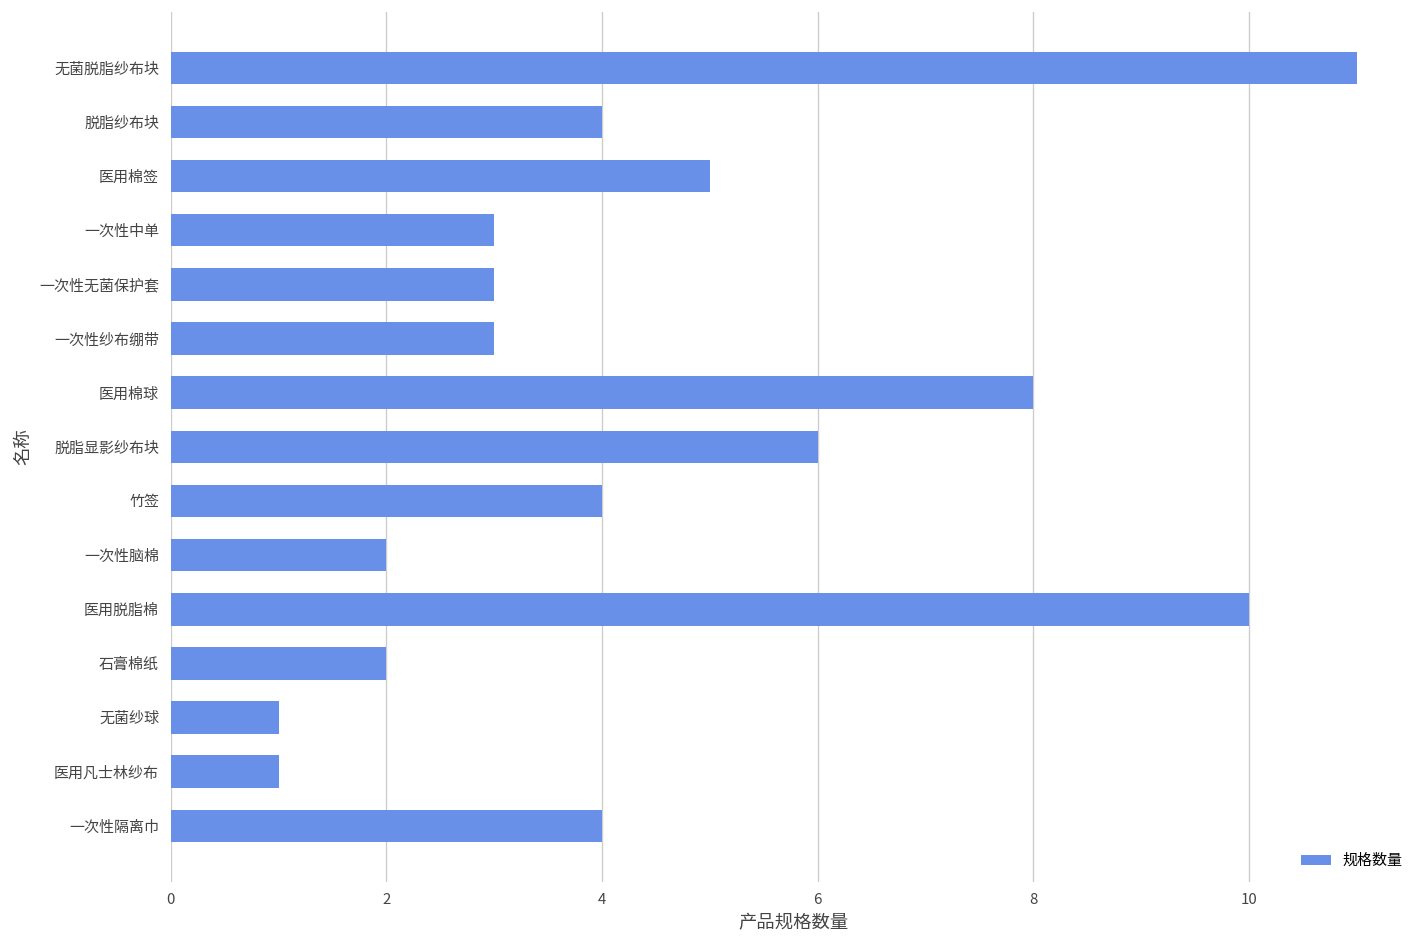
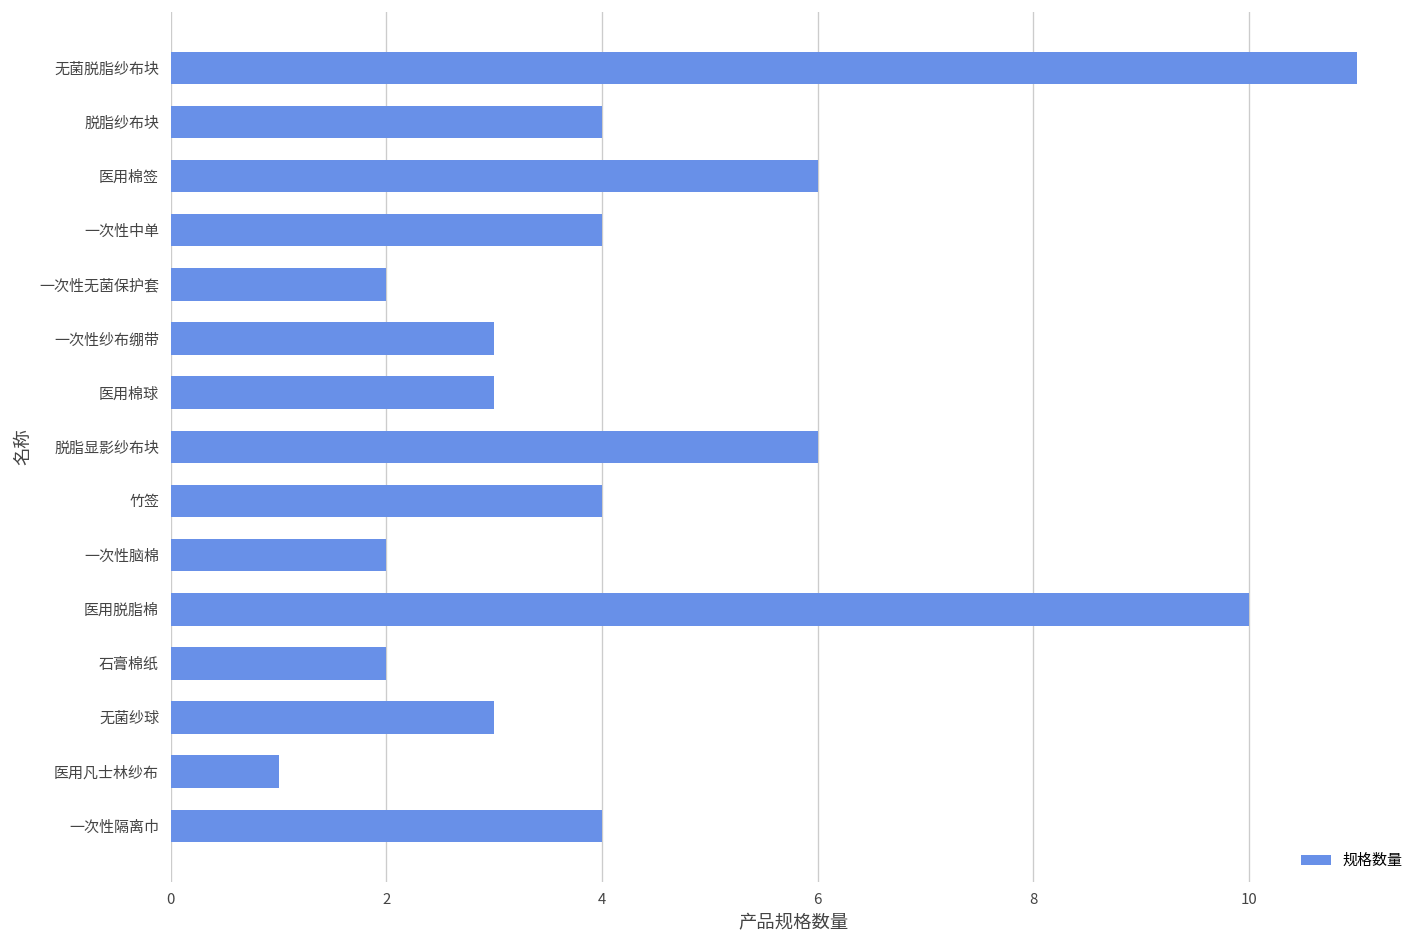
医用棉签: 5 -> 6
一次性中单: 3 -> 4
一次性无菌保护套: 3 -> 2
医用棉球: 8 -> 3
无菌纱球: 1 -> 3
